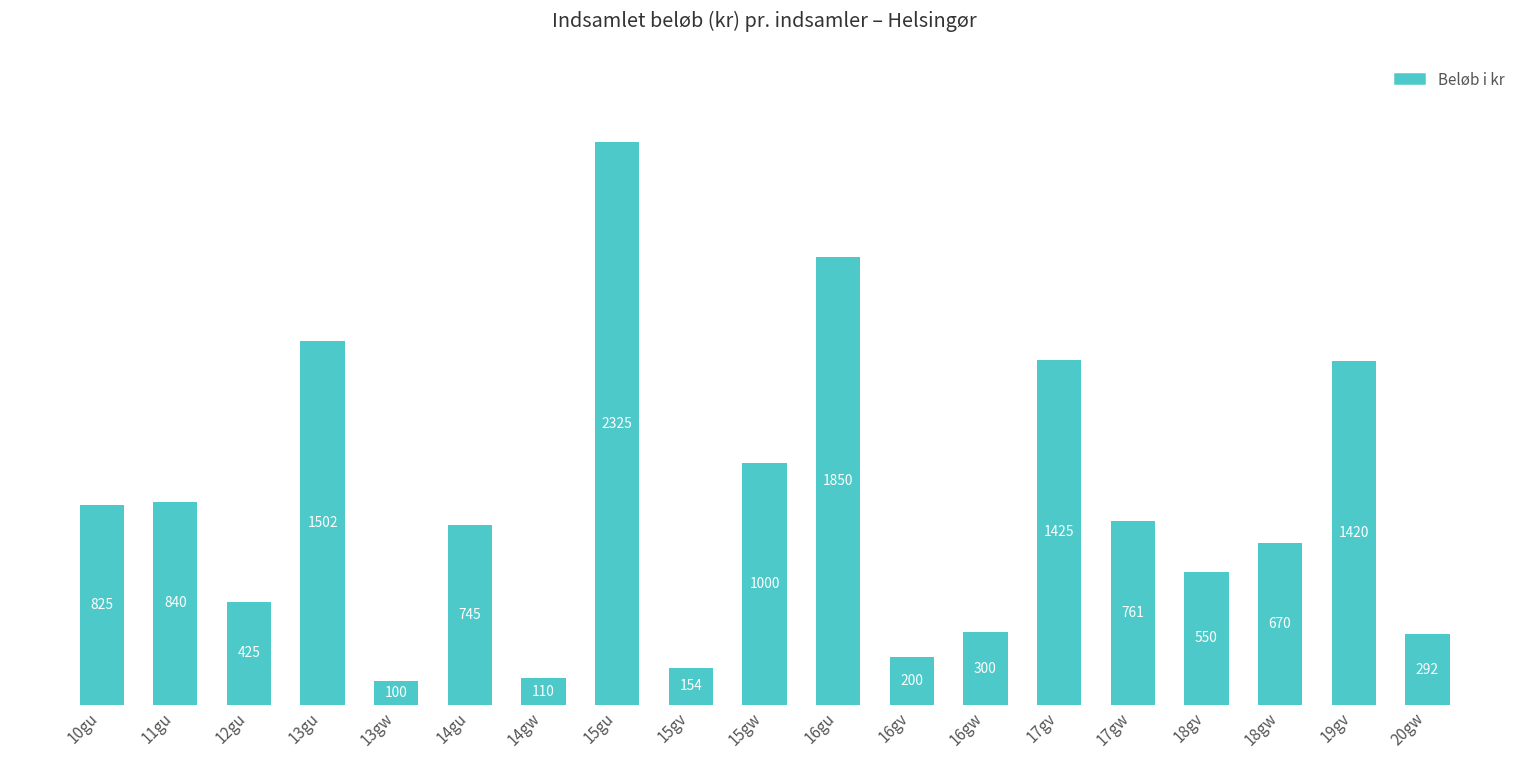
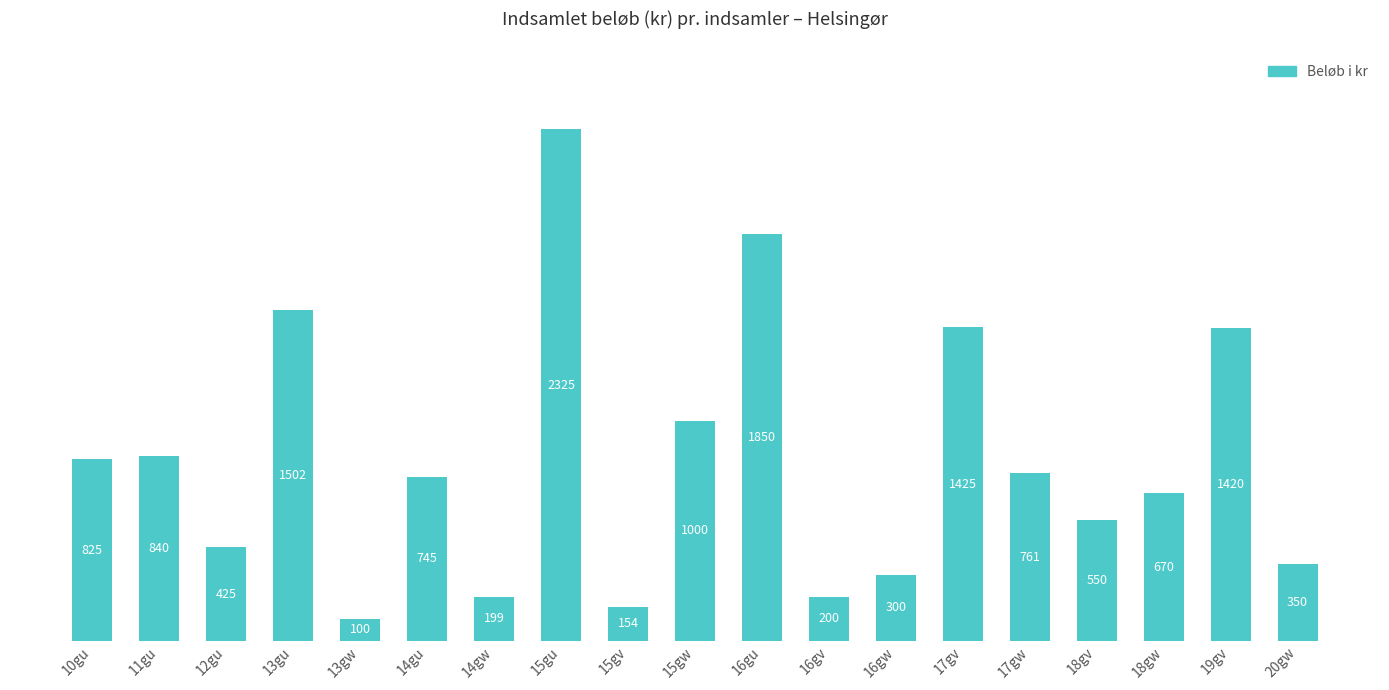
14gw: 110 -> 199
20gw: 292 -> 350
